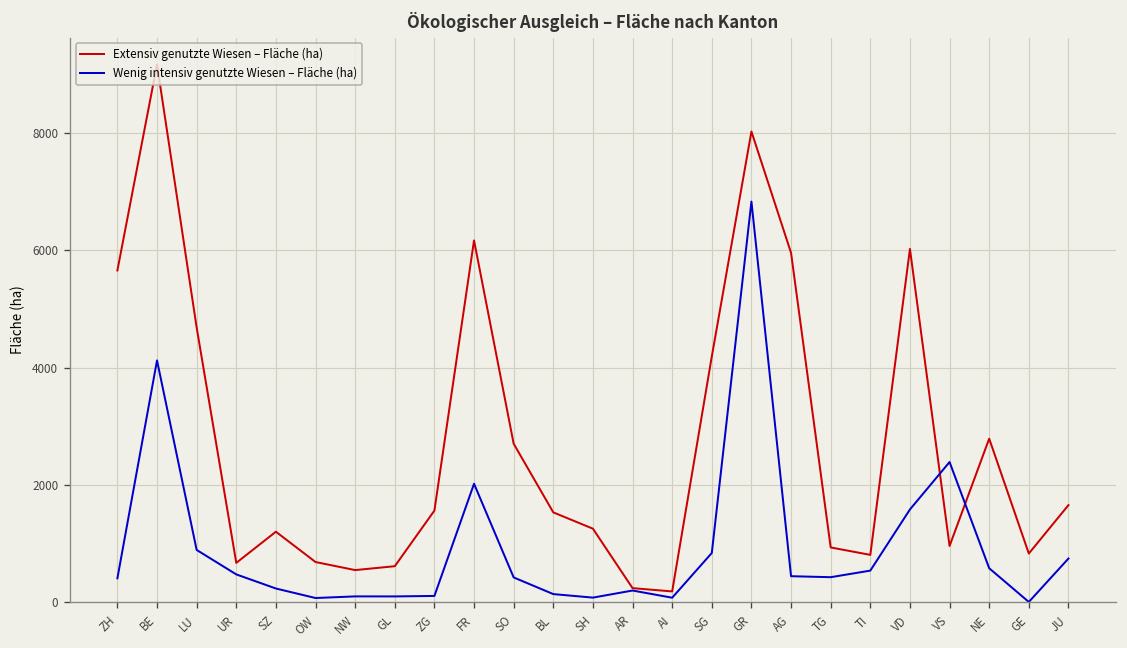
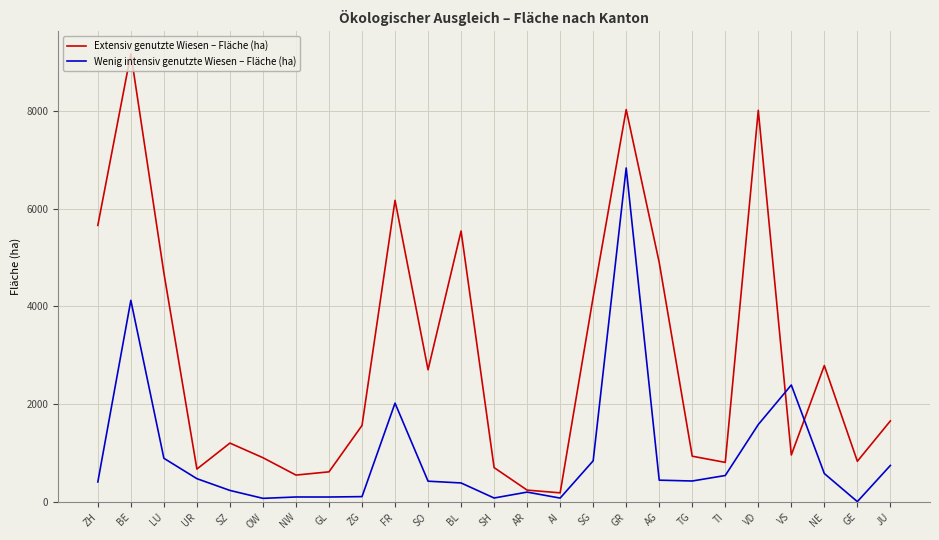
Extensiv genutzte Wiesen – Fläche (ha), OW: 700 -> 900
Extensiv genutzte Wiesen – Fläche (ha), BL: 1500 -> 5500
Wenig intensiv genutzte Wiesen – Fläche (ha), BL: 100 -> 400
Extensiv genutzte Wiesen – Fläche (ha), SH: 1300 -> 700
Extensiv genutzte Wiesen – Fläche (ha), AG: 6000 -> 4900
Extensiv genutzte Wiesen – Fläche (ha), VD: 6000 -> 8000
